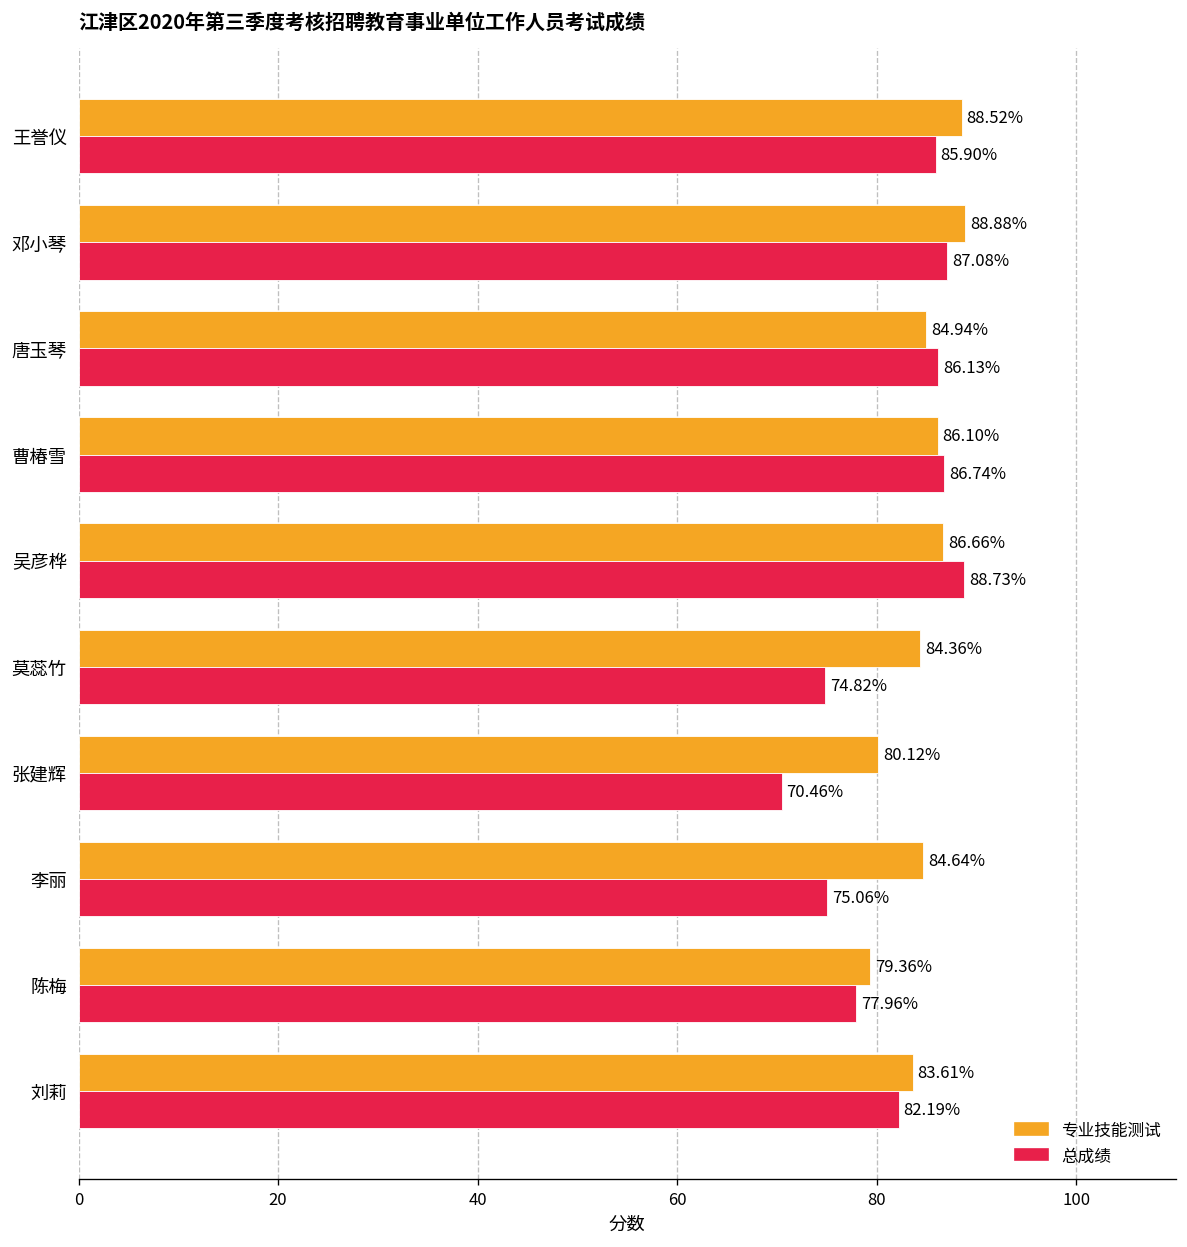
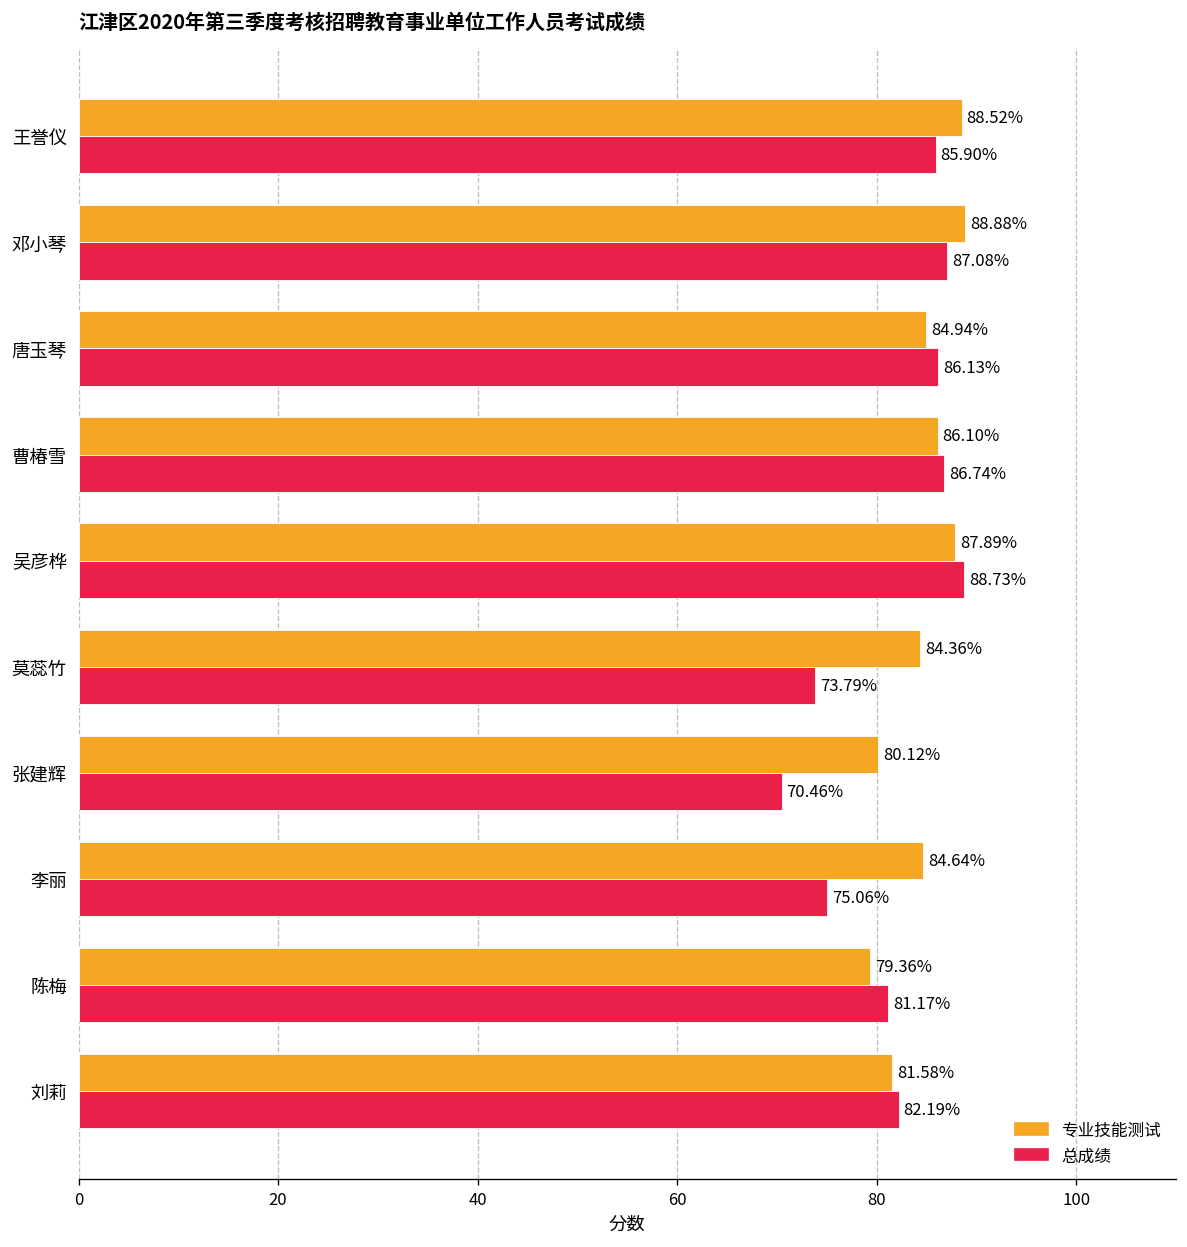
专业技能测试, 吴彦桦: 86.66% -> 87.89%
总成绩, 莫蕊竹: 74.82% -> 73.79%
总成绩, 陈梅: 77.96% -> 81.17%
专业技能测试, 刘莉: 83.61% -> 81.58%
